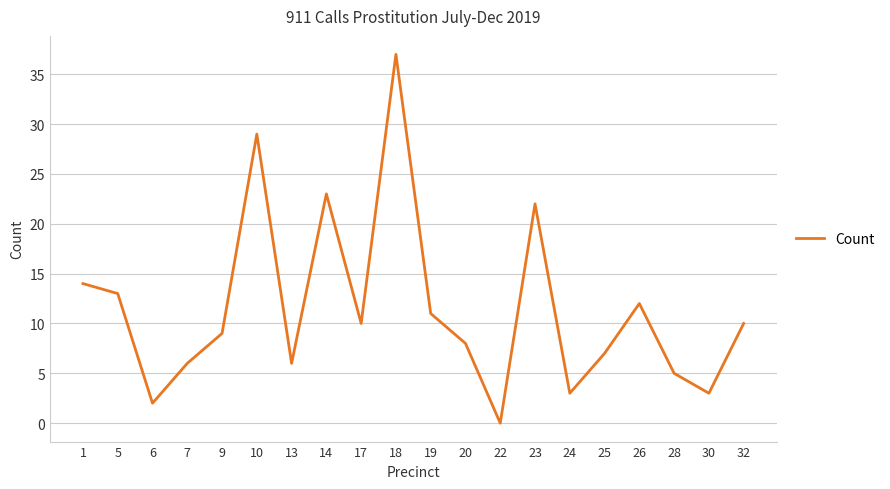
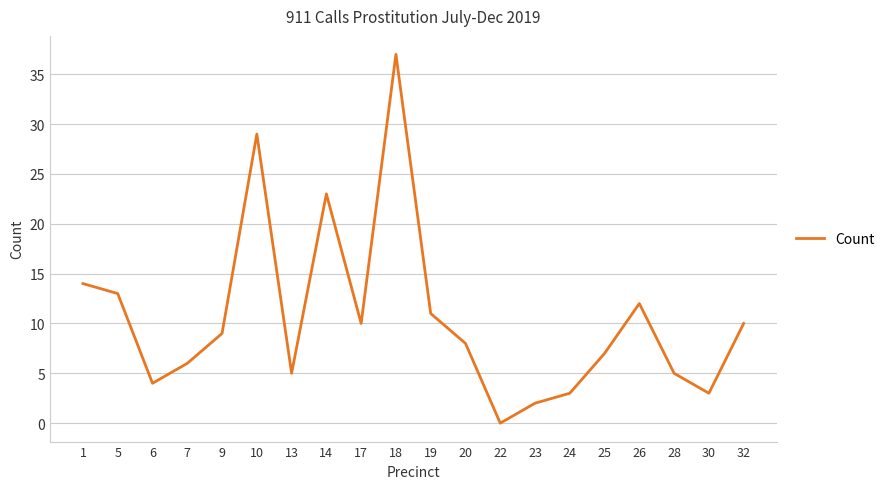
6: 2 -> 4
13: 6 -> 5
23: 22 -> 2
